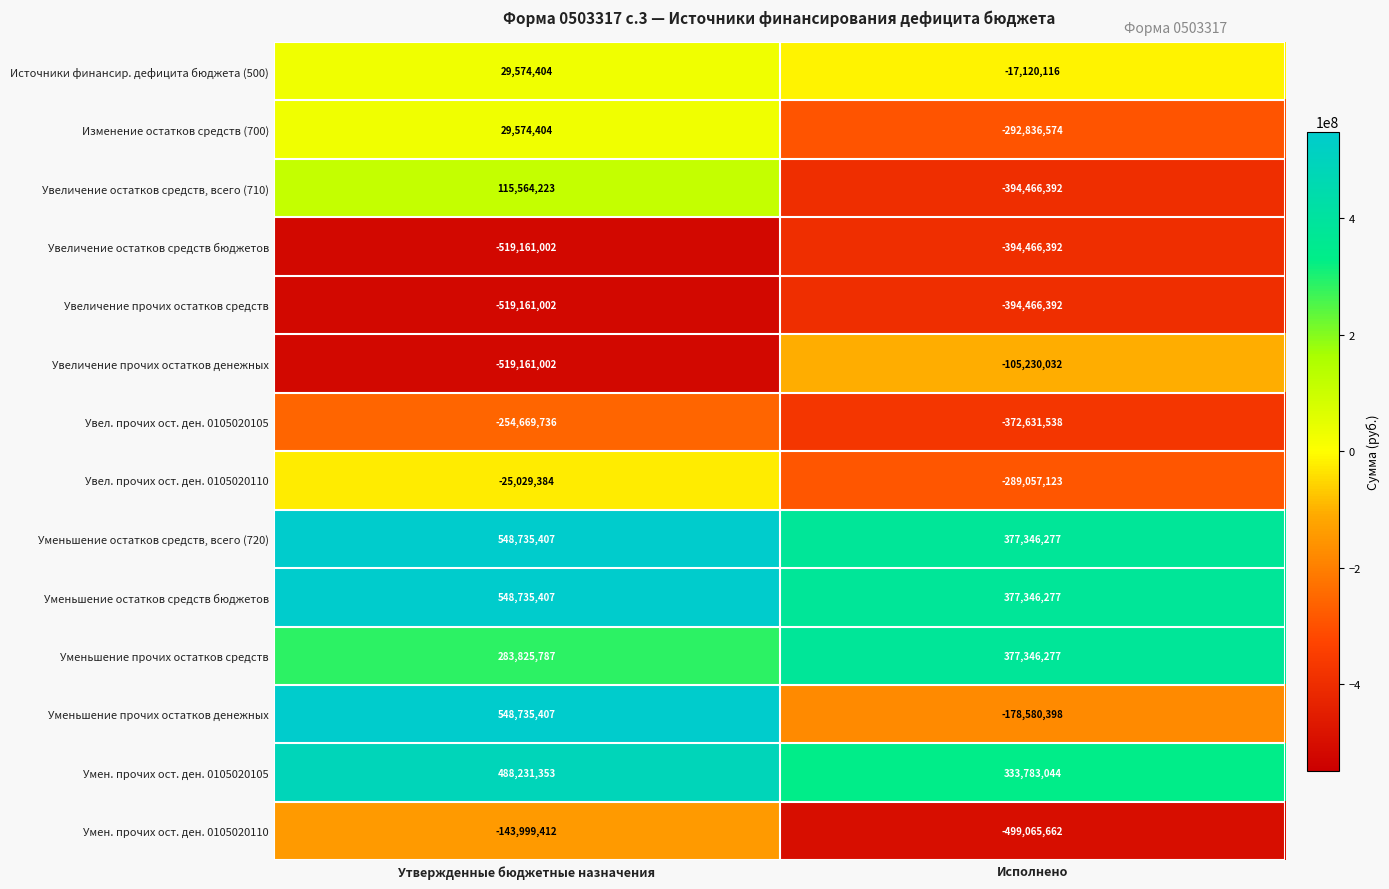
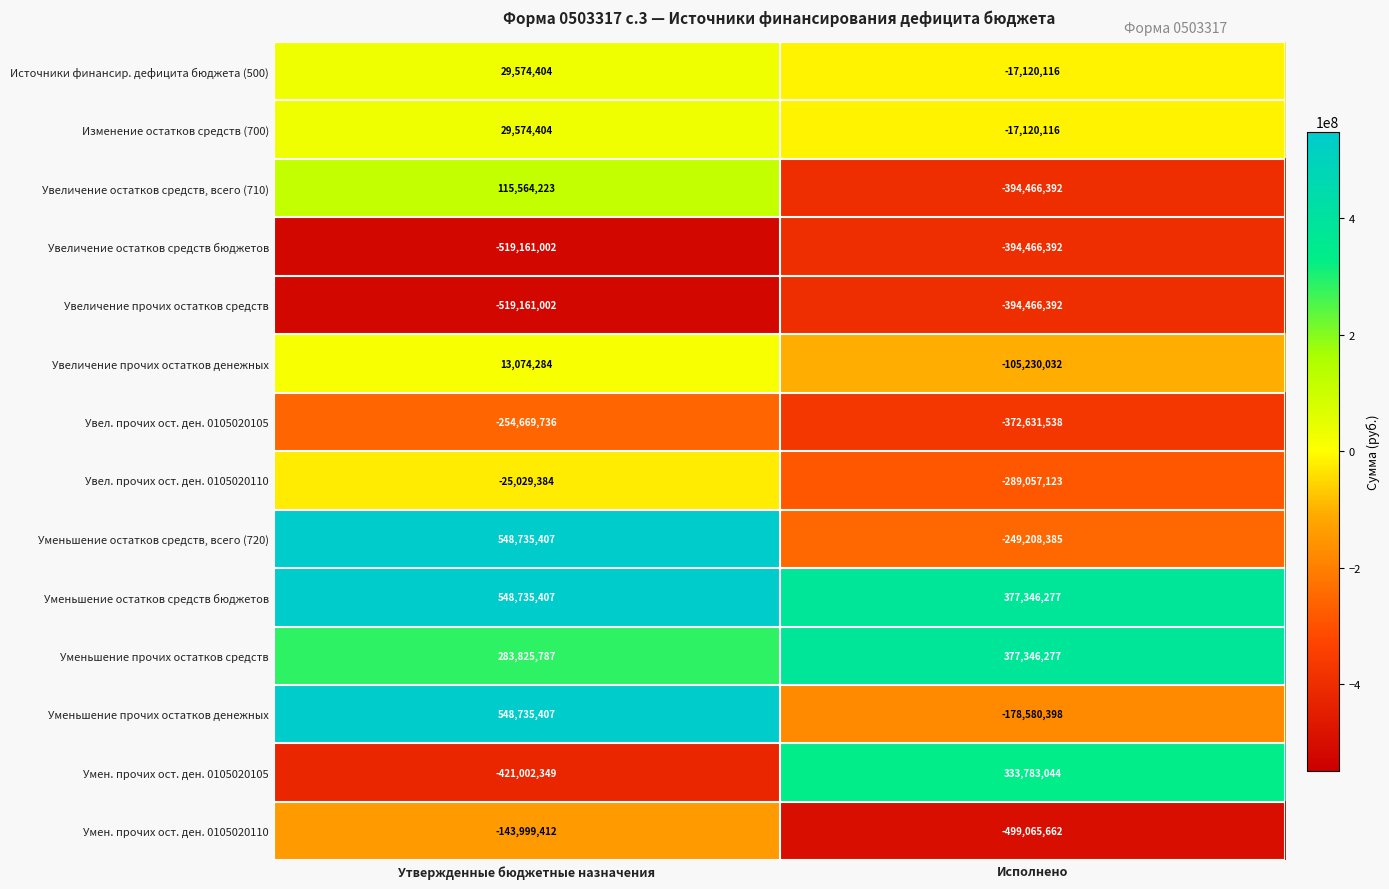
Изменение остатков средств (700), Исполнено: -292,836,574 -> -17,120,116
Увеличение прочих остатков денежных, Утвержденные бюджетные назначения: -519,161,002 -> 13,074,284
Уменьшение остатков средств, всего (720), Исполнено: 377,346,277 -> -249,208,385
Умен. прочих ост. ден. 0105020105, Утвержденные бюджетные назначения: 488,231,353 -> -421,002,349
